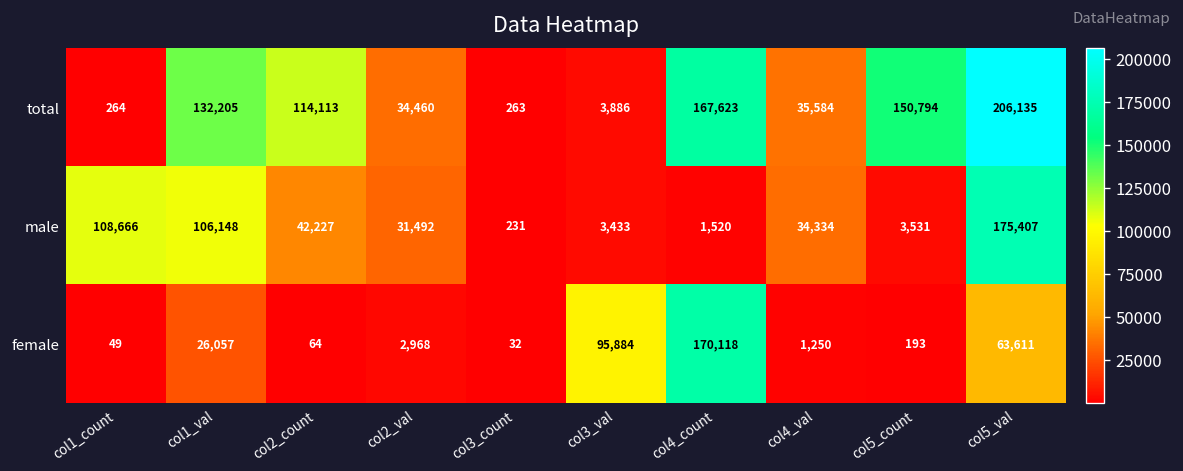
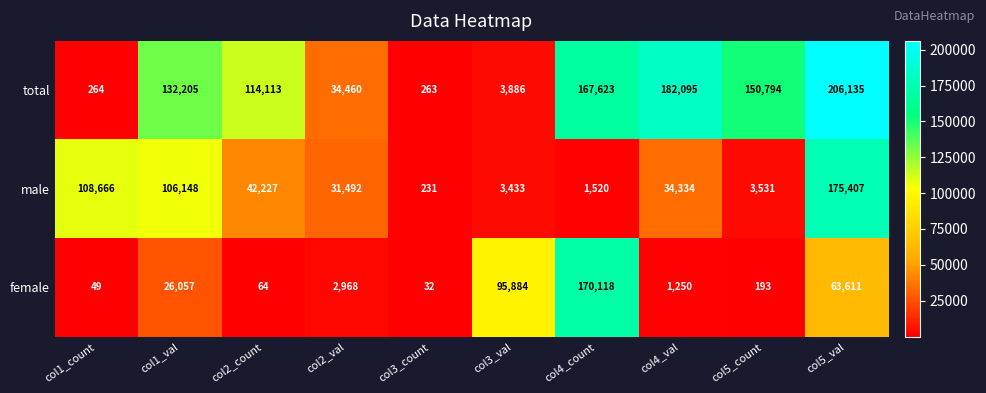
total, col4_val: 35,584 -> 182,095
